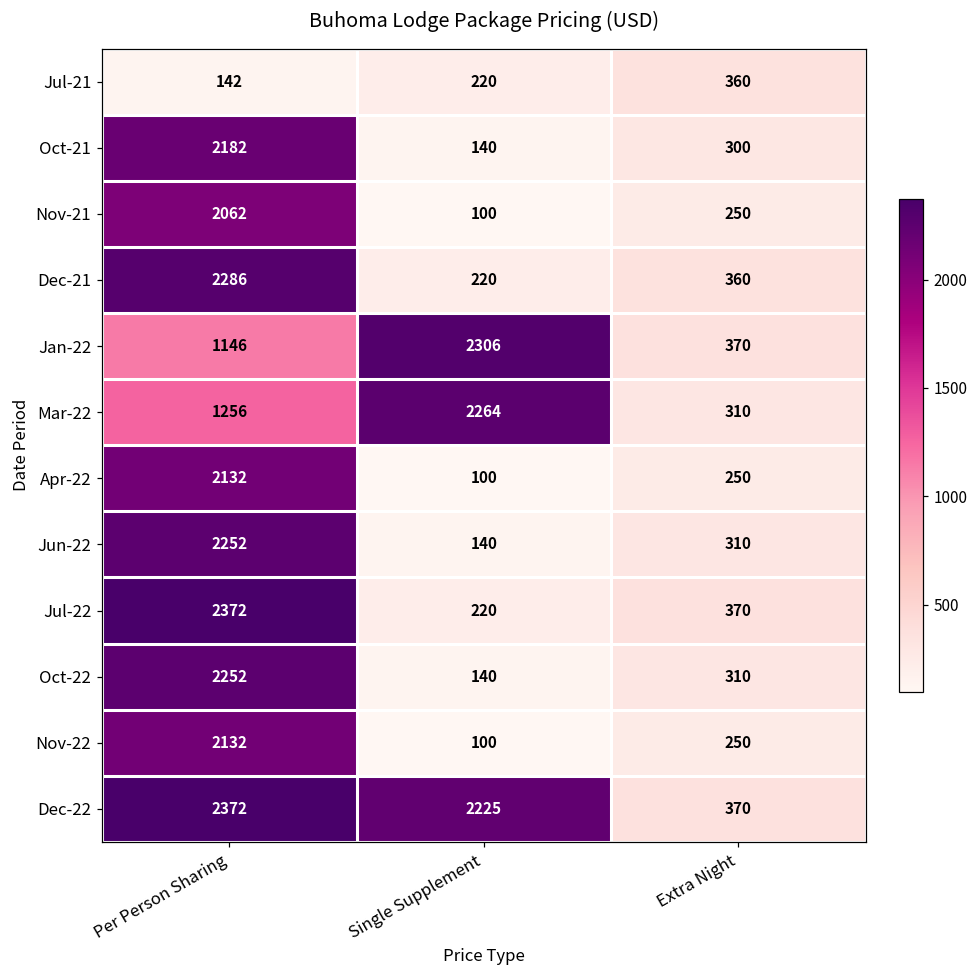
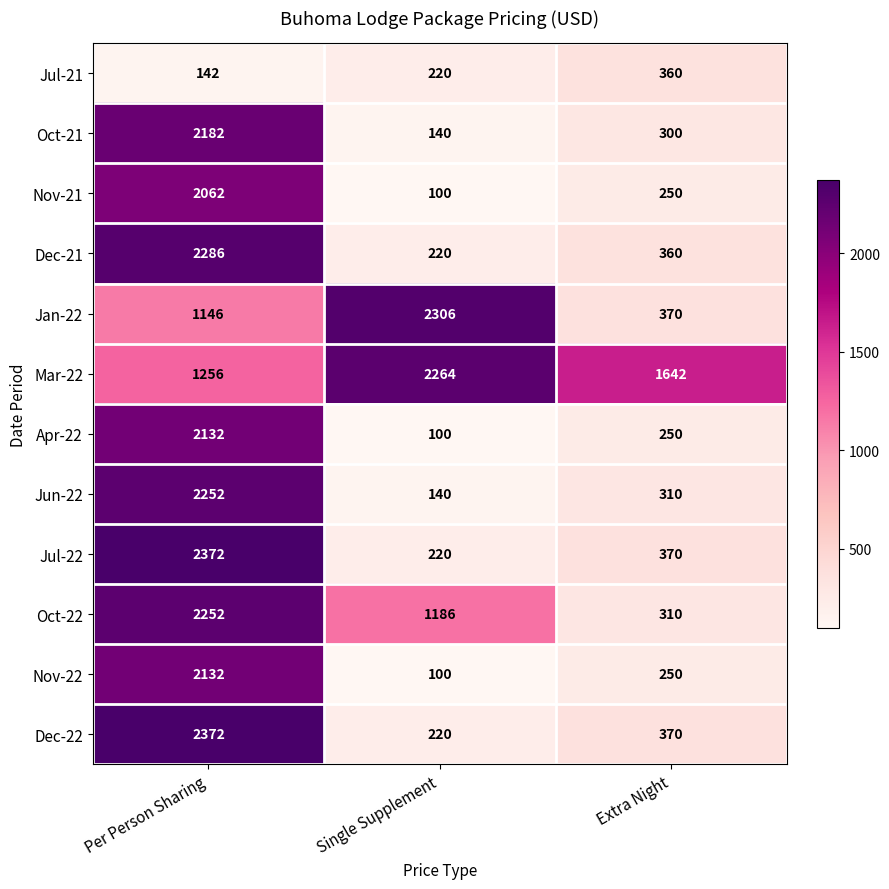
Mar-22, Extra Night: 310 -> 1642
Oct-22, Single Supplement: 140 -> 1186
Dec-22, Single Supplement: 2225 -> 220
